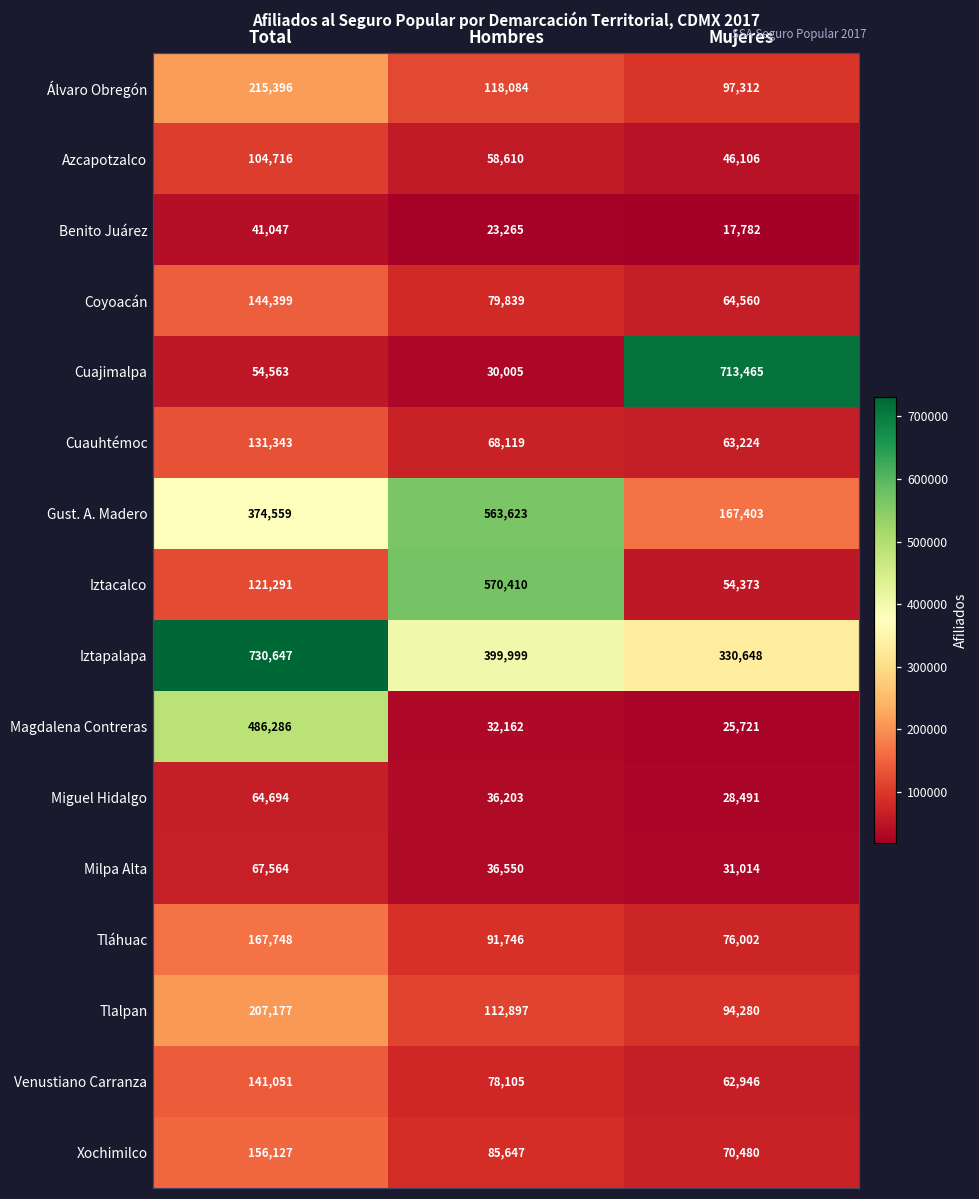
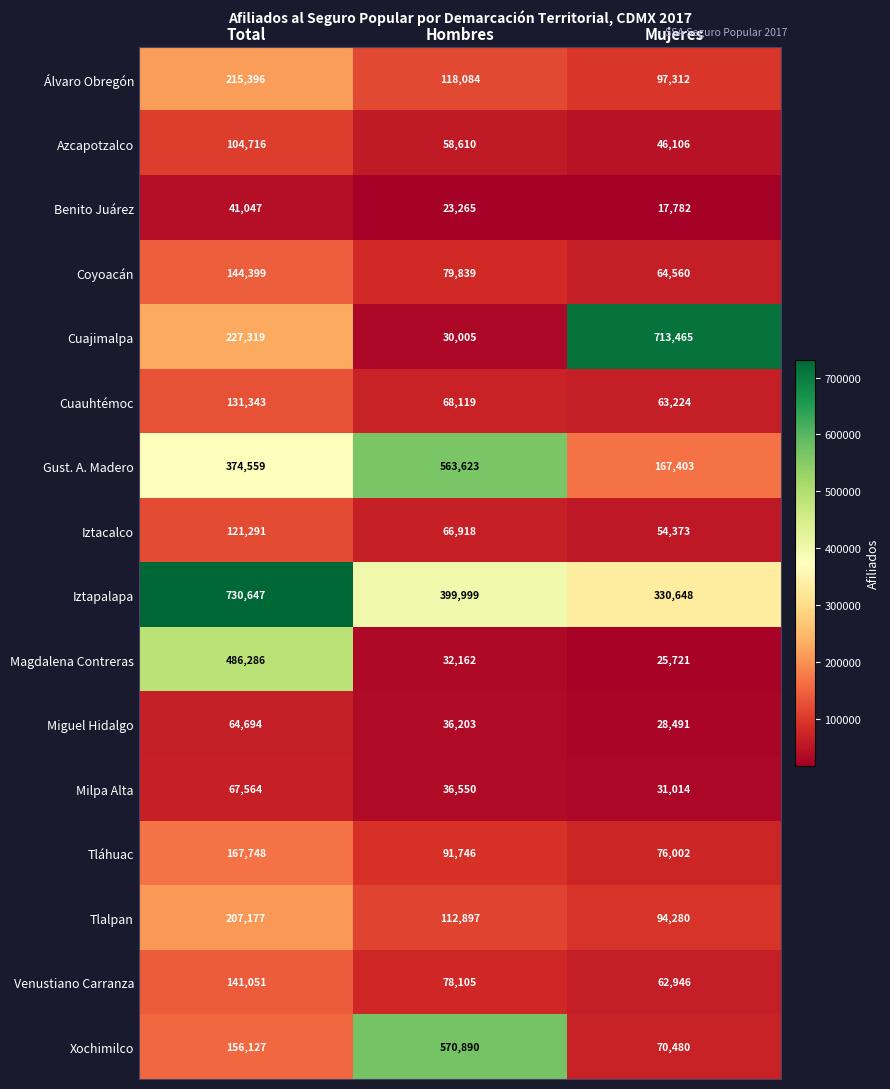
Cuajimalpa, Total: 54,563 -> 227,319
Iztacalco, Hombres: 570,410 -> 66,918
Xochimilco, Hombres: 85,647 -> 570,890
